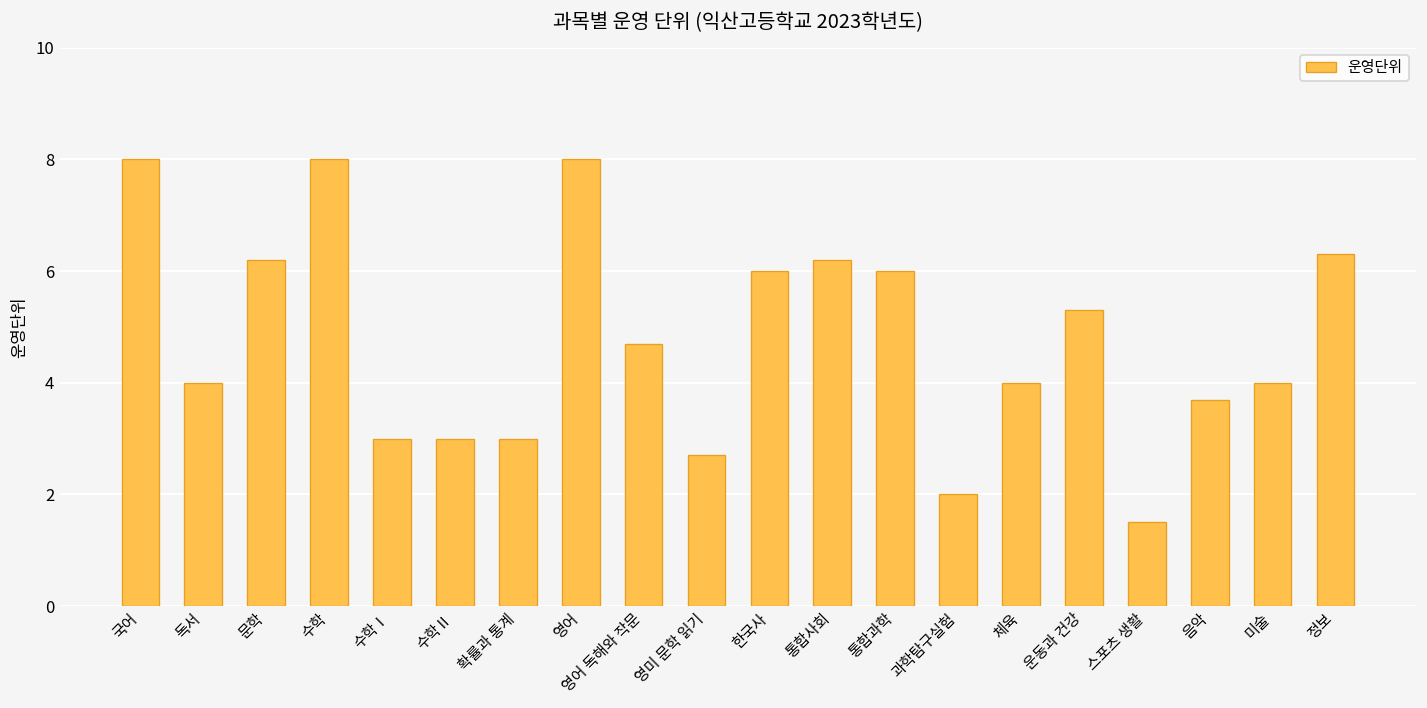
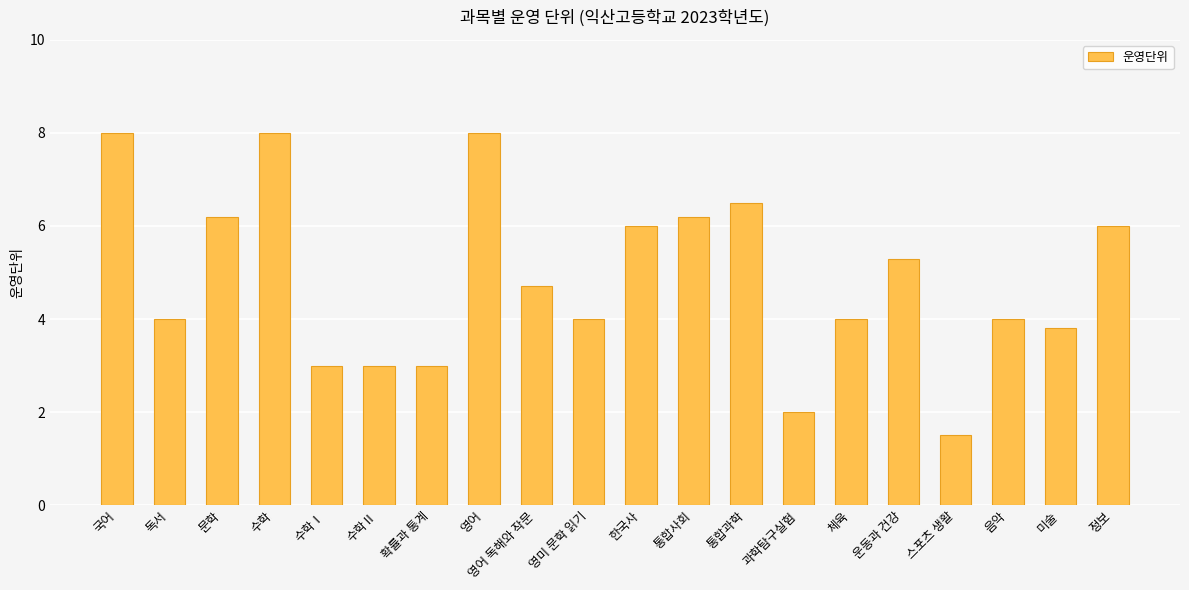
영미 문학 읽기: 2.7 -> 4.0
통합과학: 6.0 -> 6.5
음악: 3.7 -> 4.0
미술: 4.0 -> 3.8
정보: 6.3 -> 6.0
